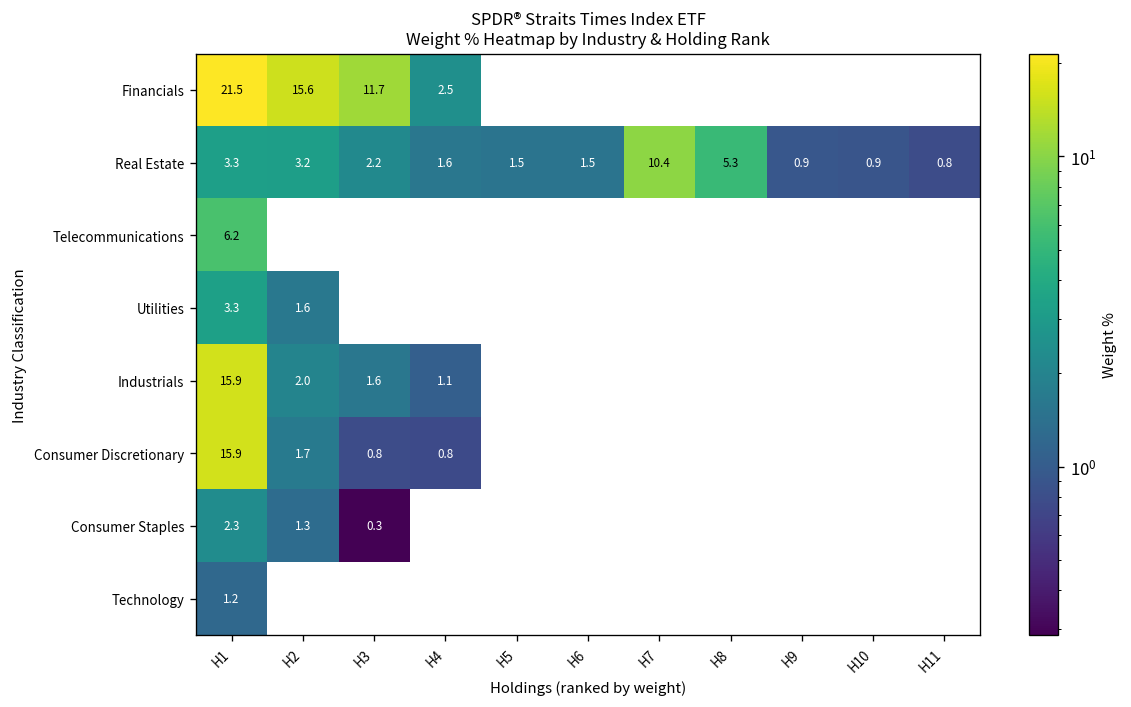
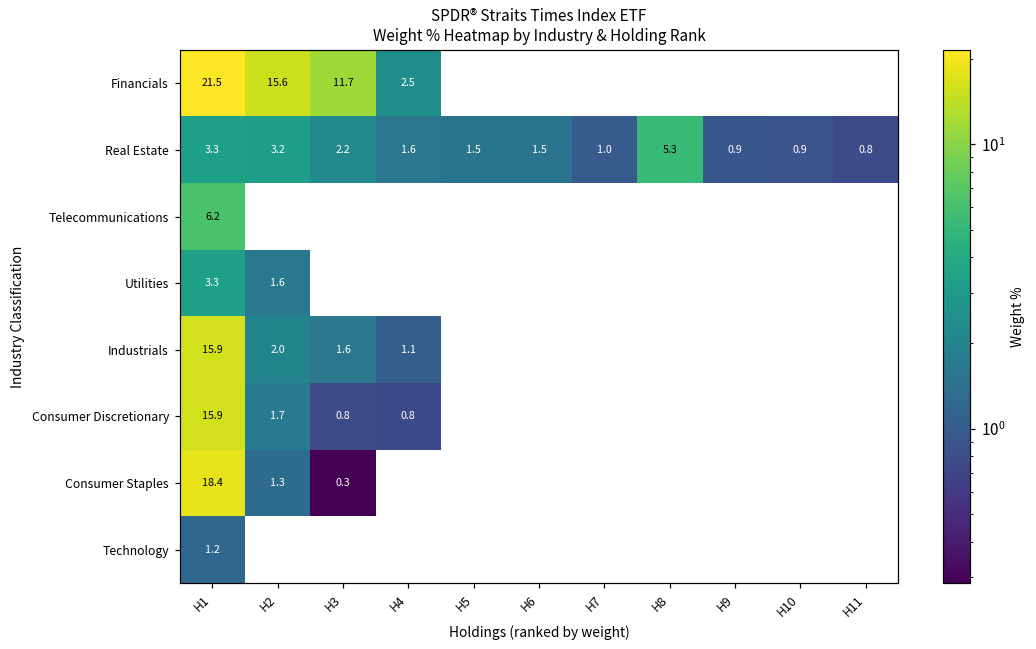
Real Estate, H7: 10.4 -> 1.0
Consumer Staples, H1: 2.3 -> 18.4
